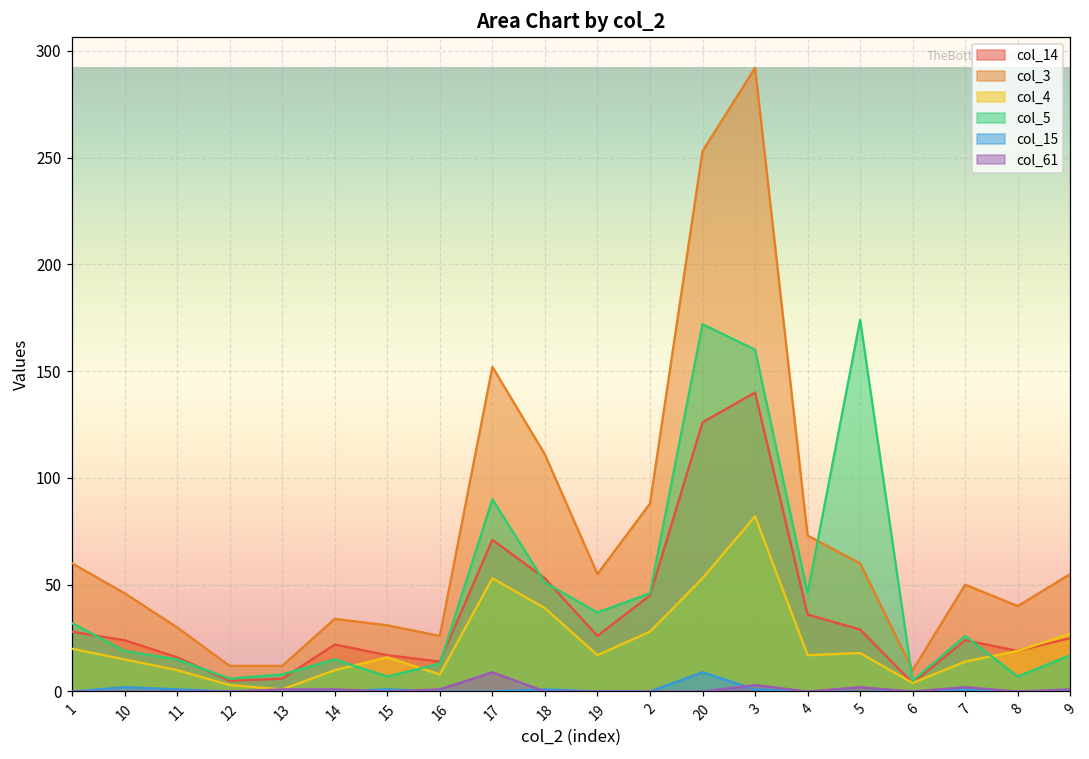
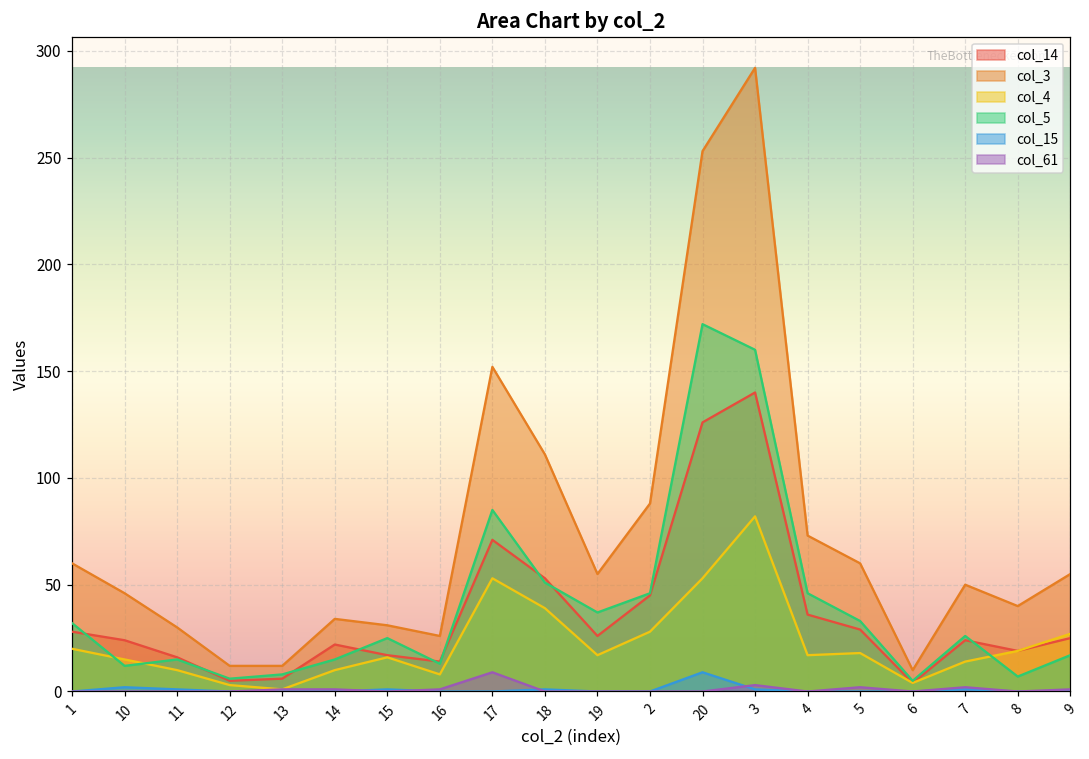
col_5, 10: 19 -> 12
col_5, 15: 7 -> 25
col_5, 17: 90 -> 85
col_5, 5: 174 -> 33
